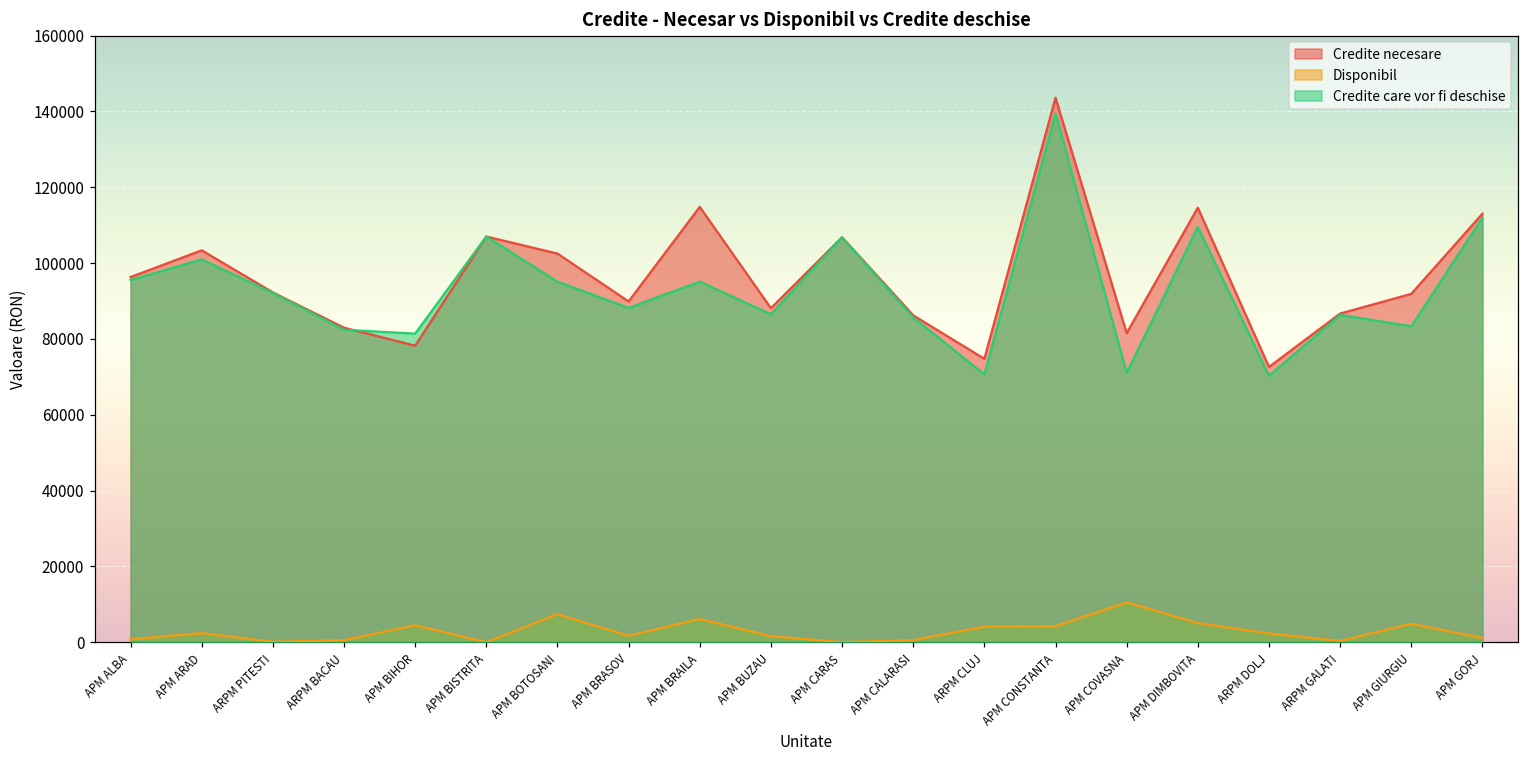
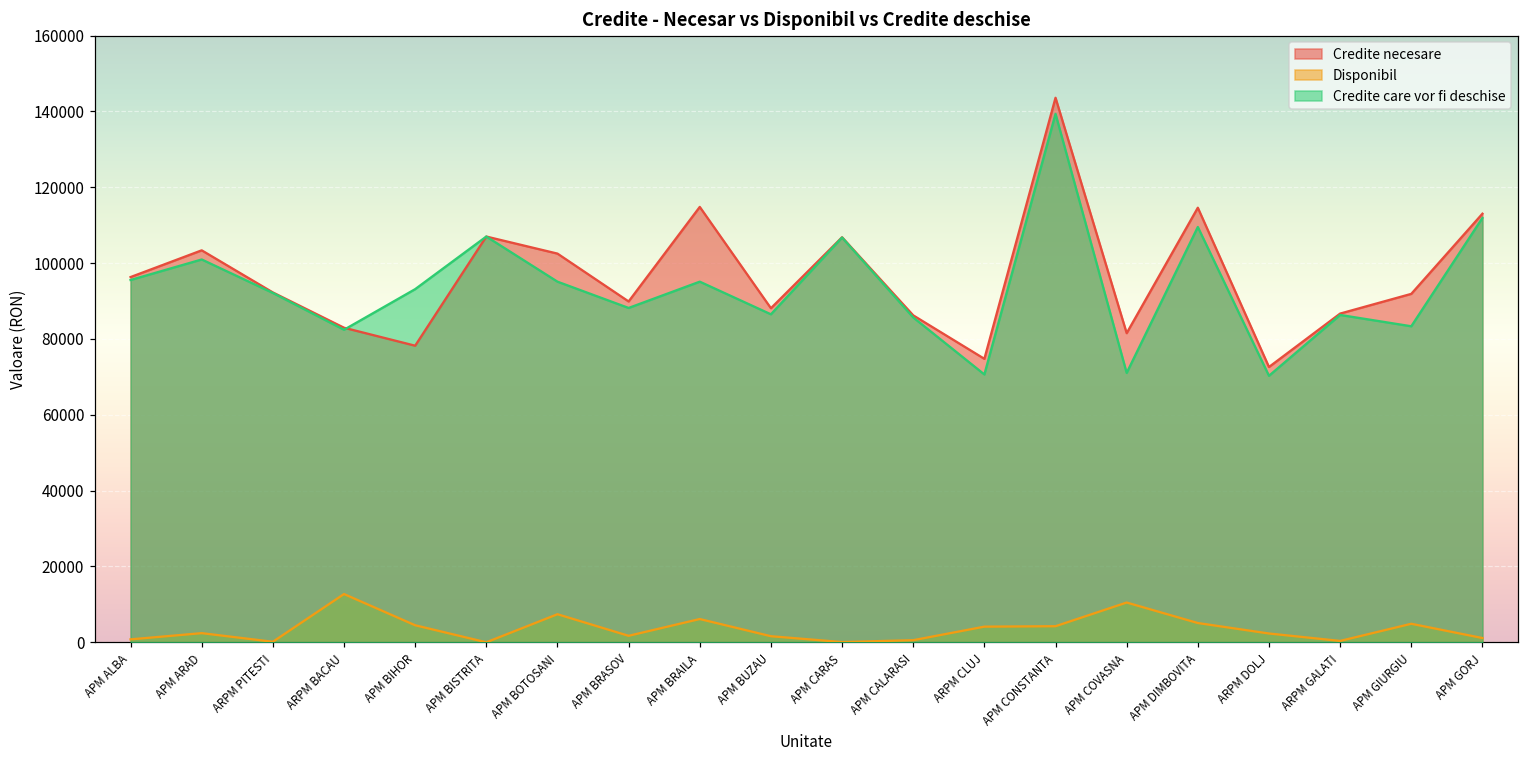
Disponibil, ARPM BACAU: 1000 -> 13000
Credite care vor fi deschise, APM BIHOR: 81000 -> 93000
